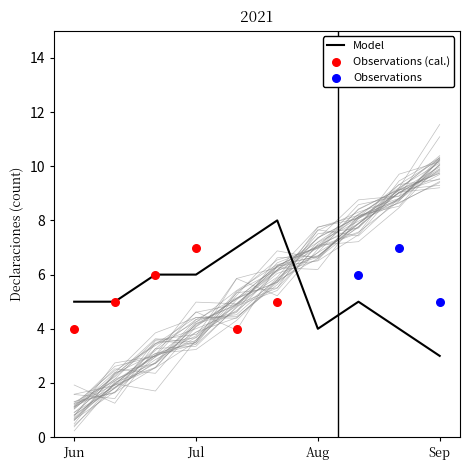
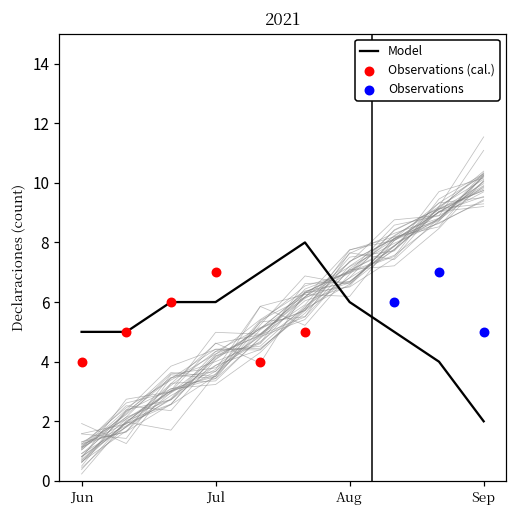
Model, Aug: 4 -> 6
Model, Sep: 3 -> 2
